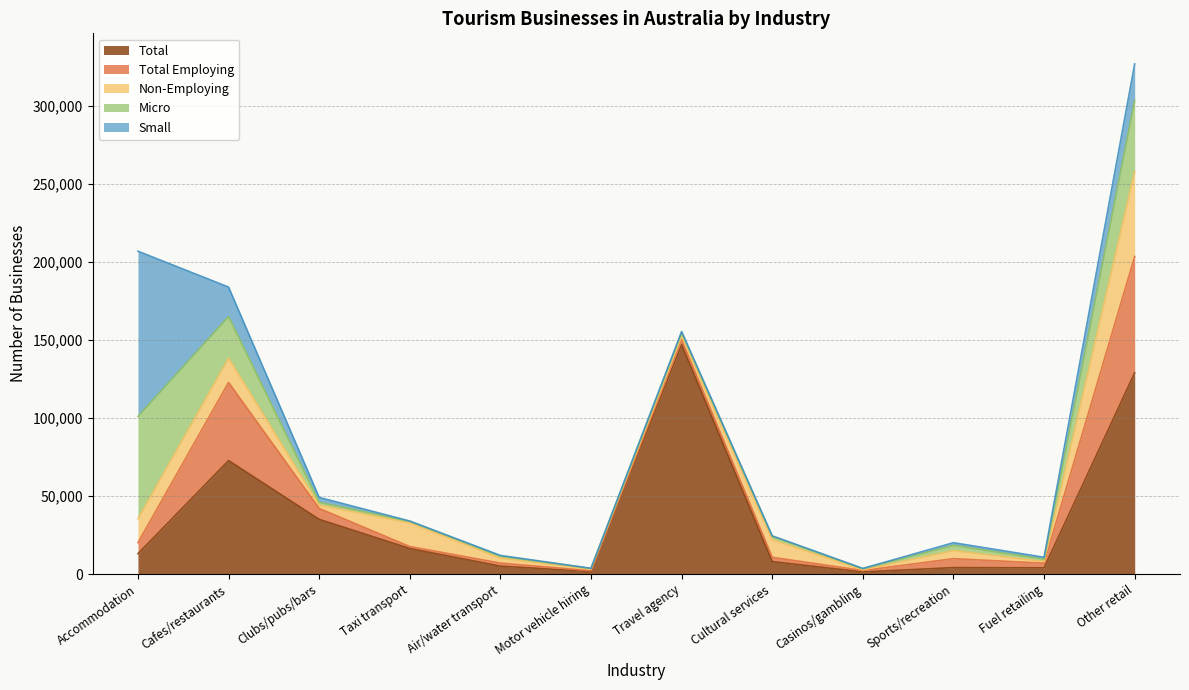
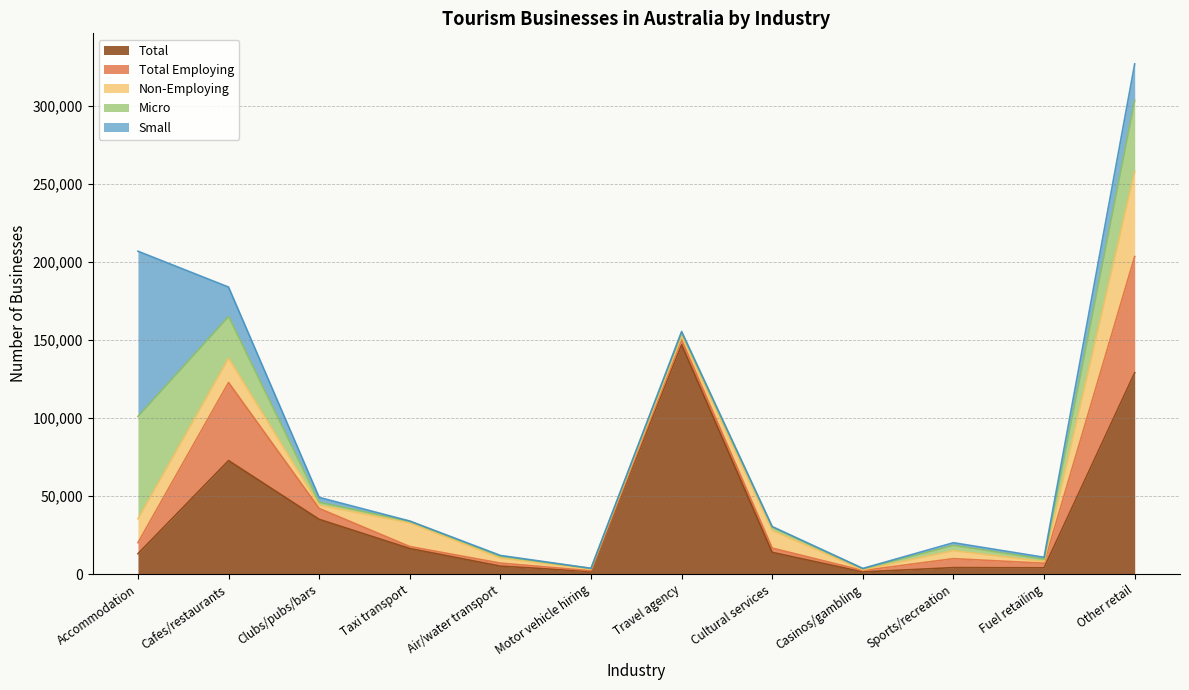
Total, Cultural services: 8,000 -> 14,000
